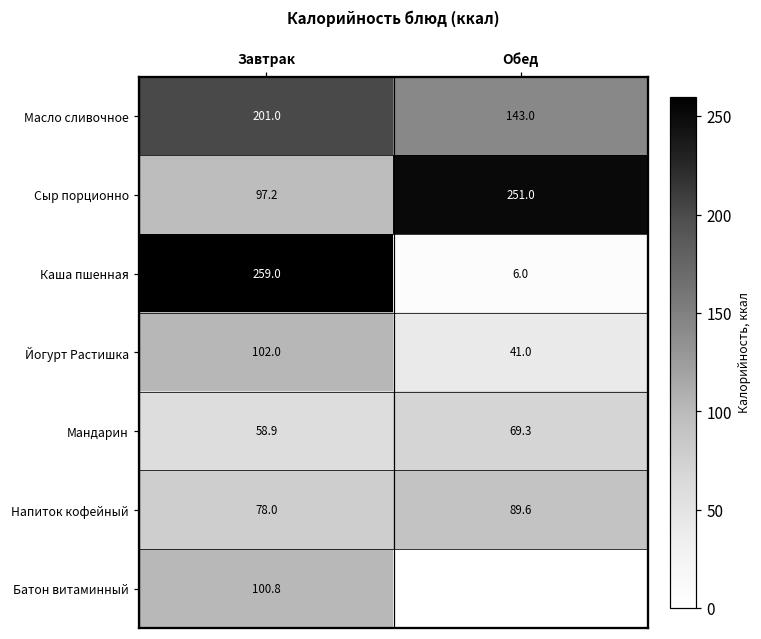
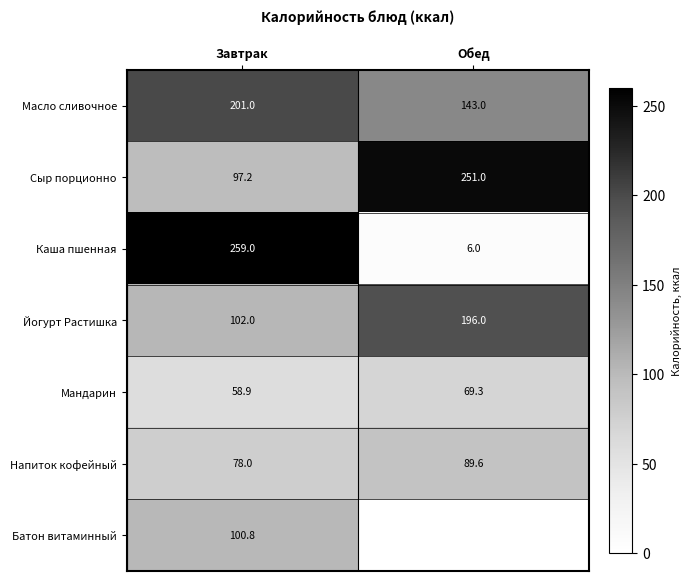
Йогурт Растишка, Обед: 41.0 -> 196.0
